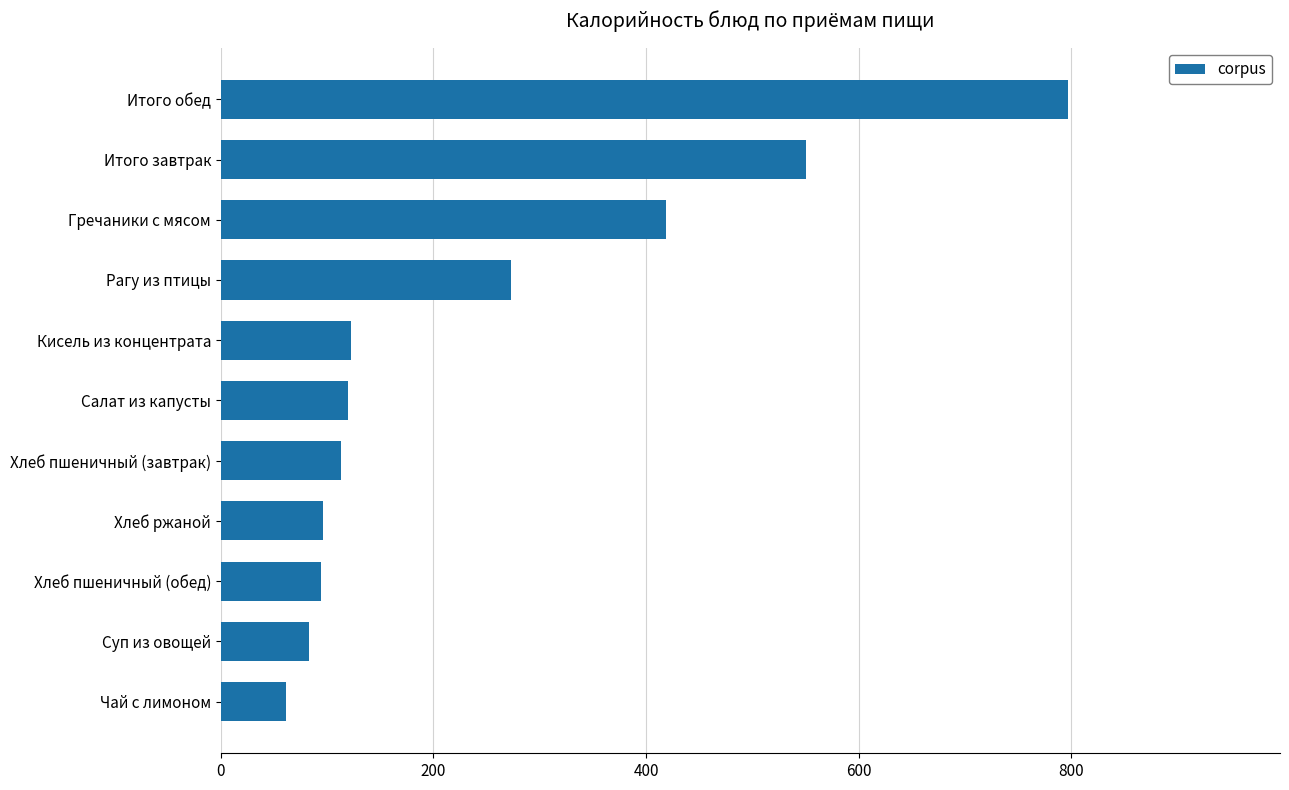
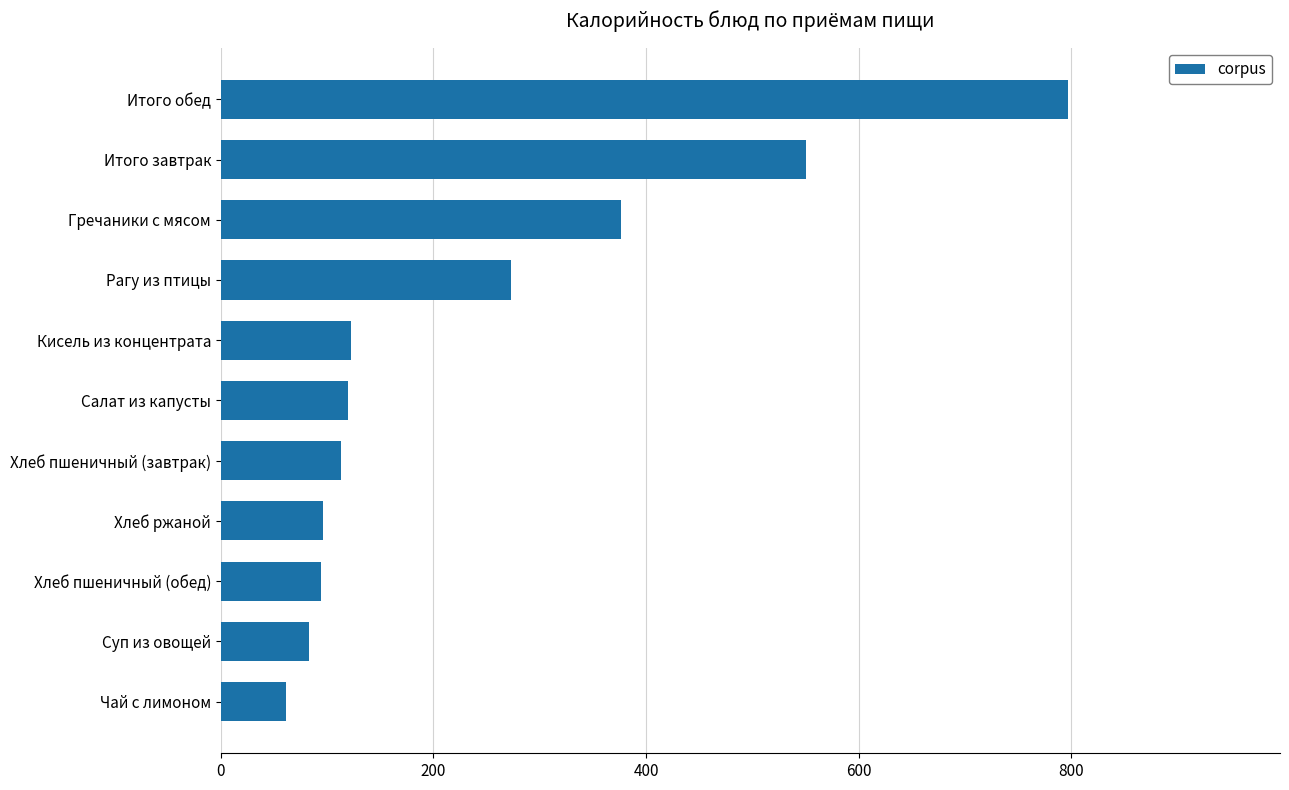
Гречаники с мясом: 419 -> 376
